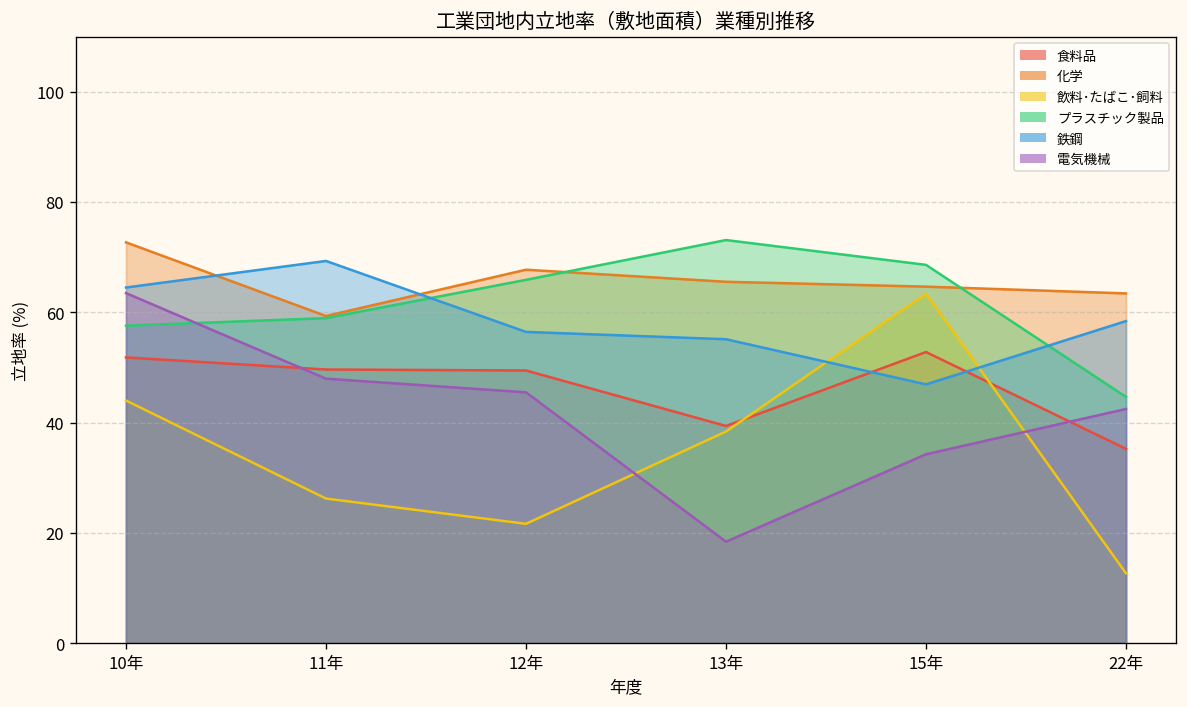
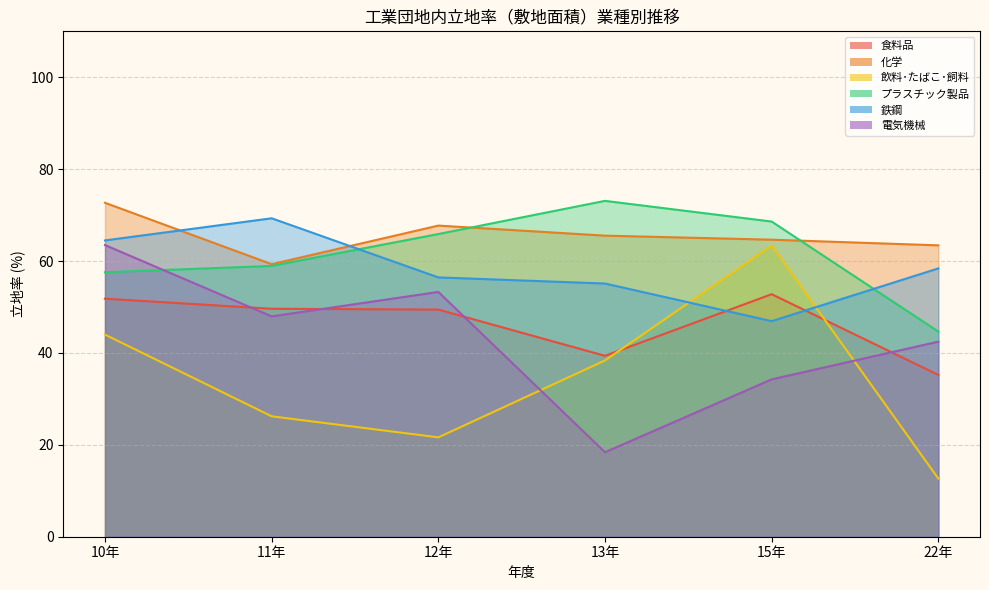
電気機械, 12年: 45 -> 53
